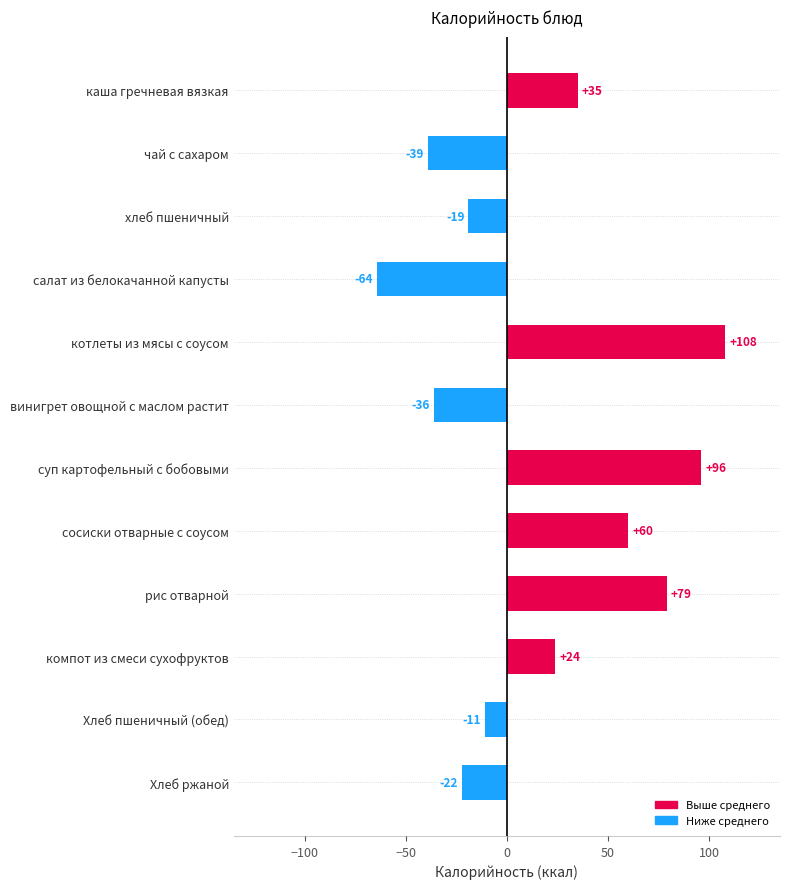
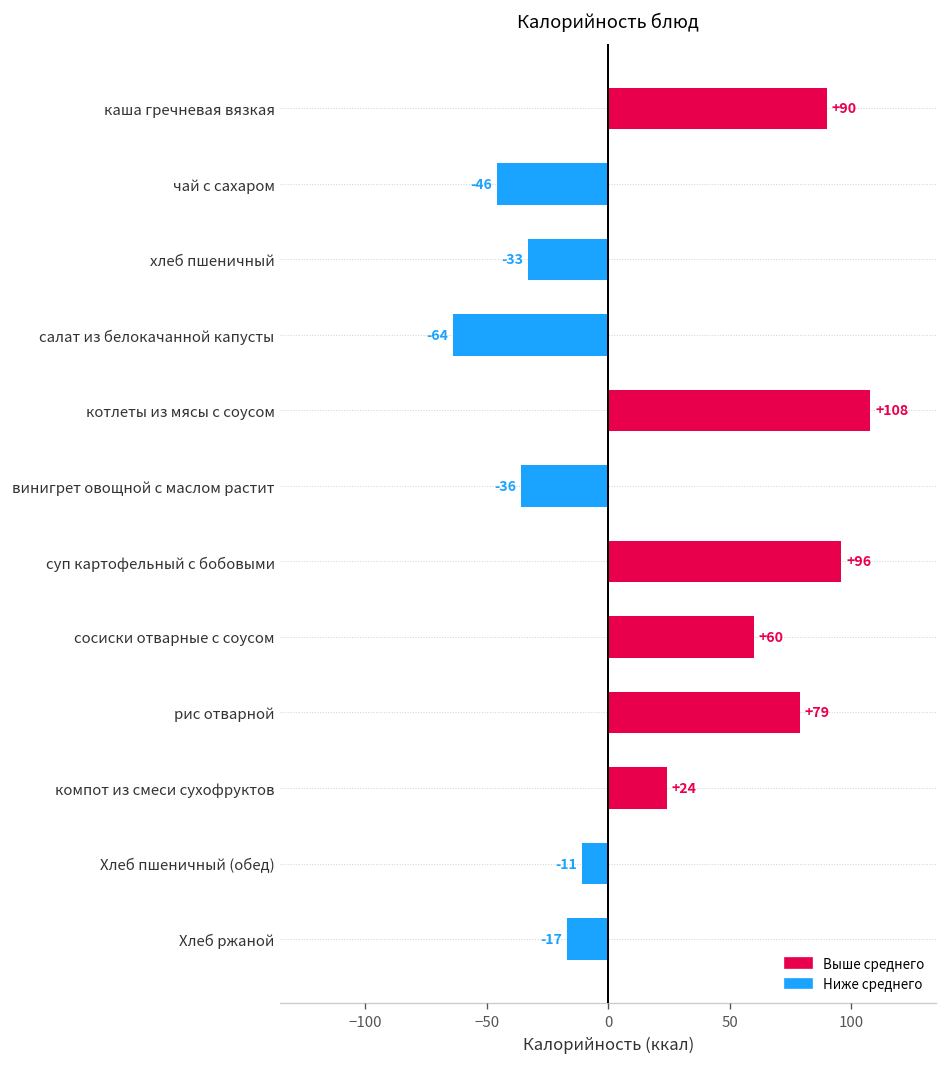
каша гречневая вязкая: +35 -> +90
чай с сахаром: -39 -> -46
хлеб пшеничный: -19 -> -33
Хлеб ржаной: -22 -> -17
